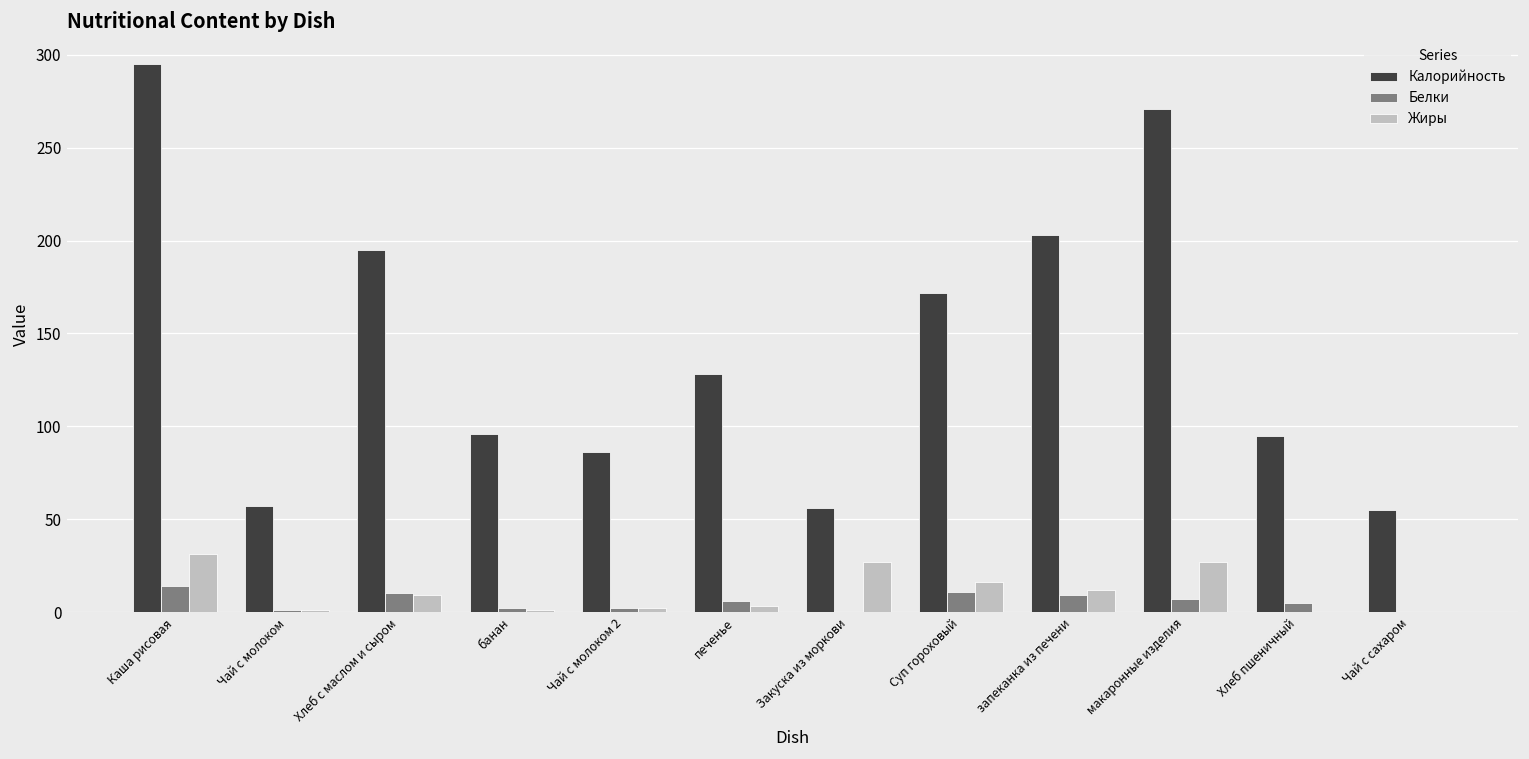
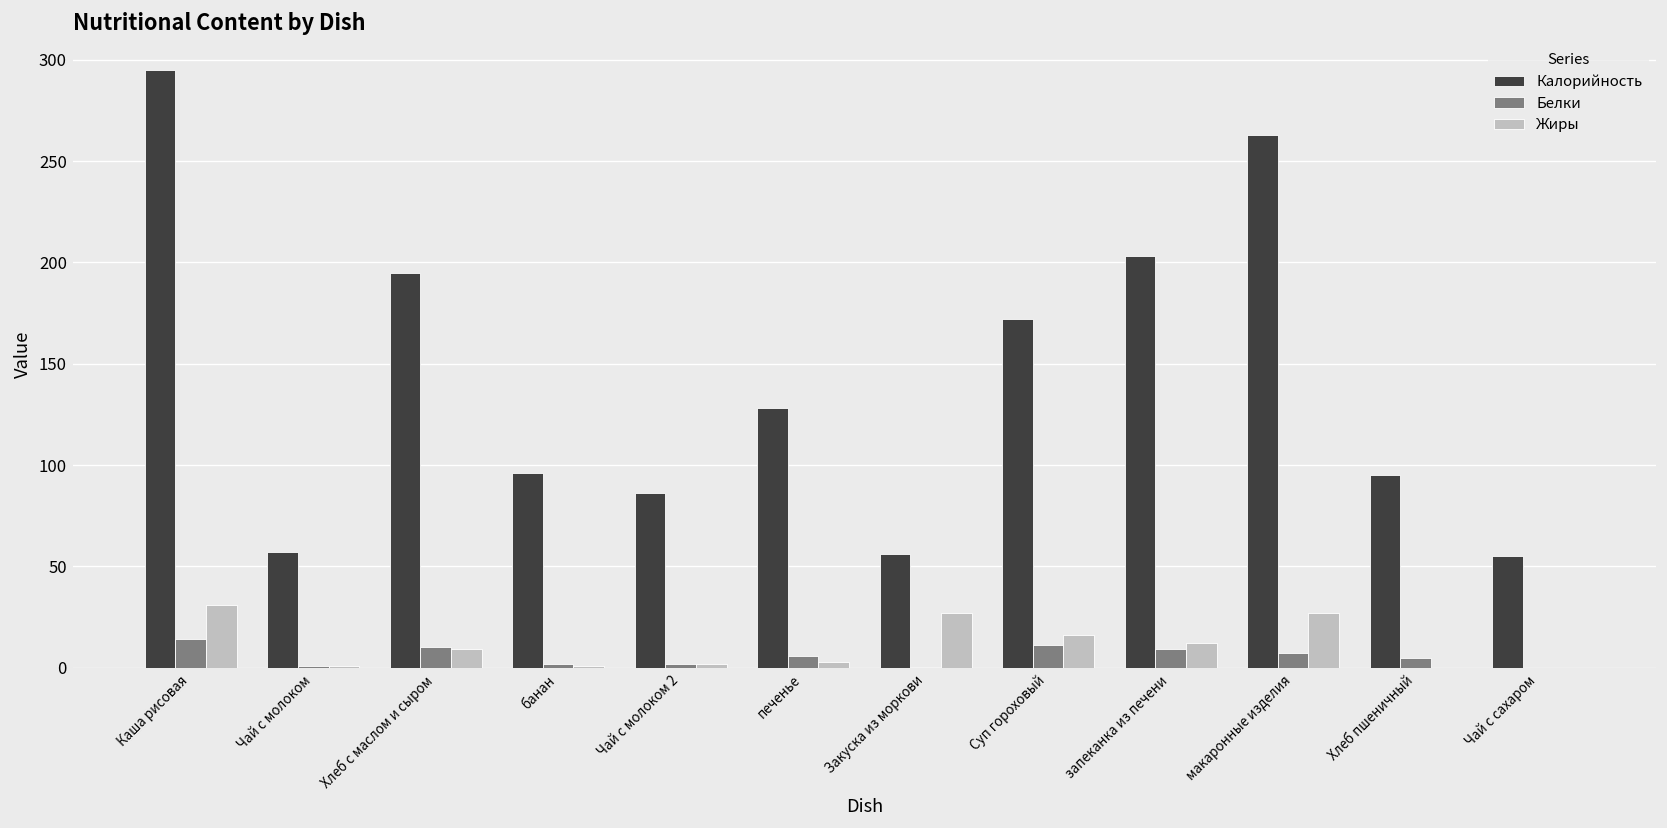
Калорийность, макаронные изделия: 271 -> 263
